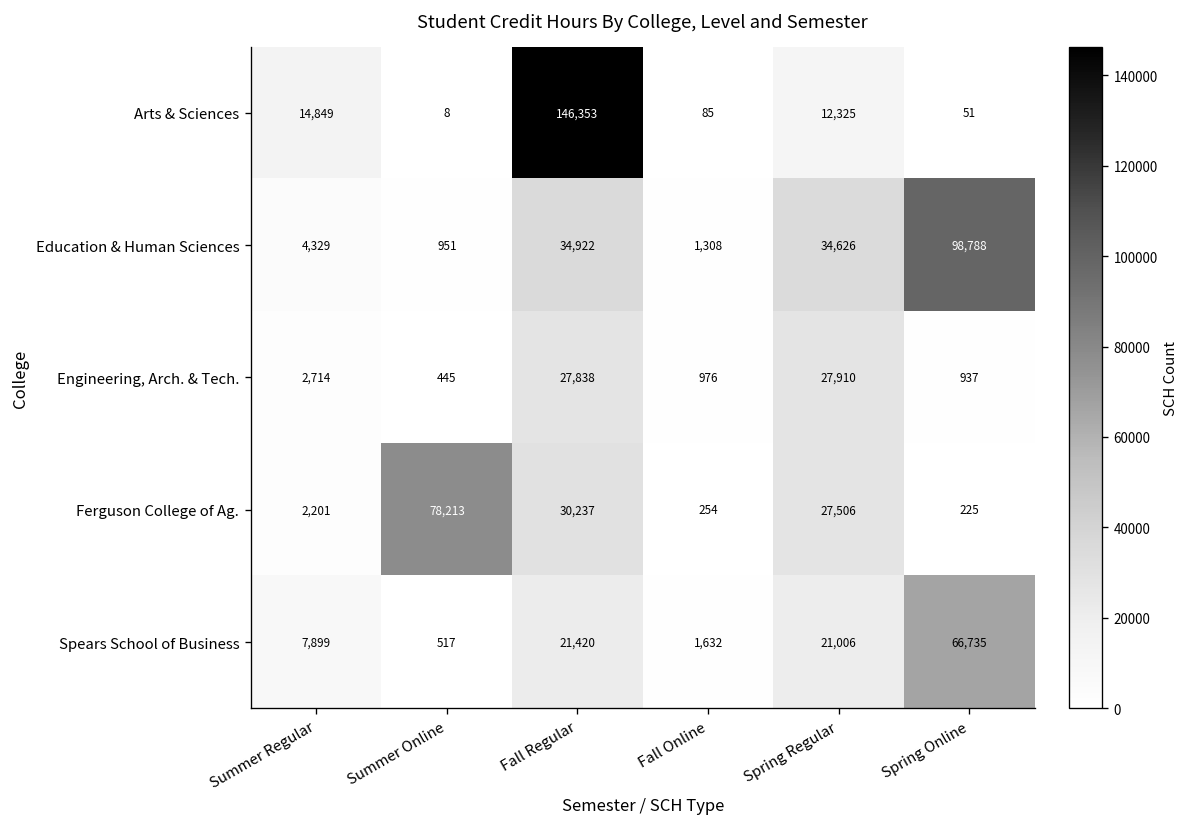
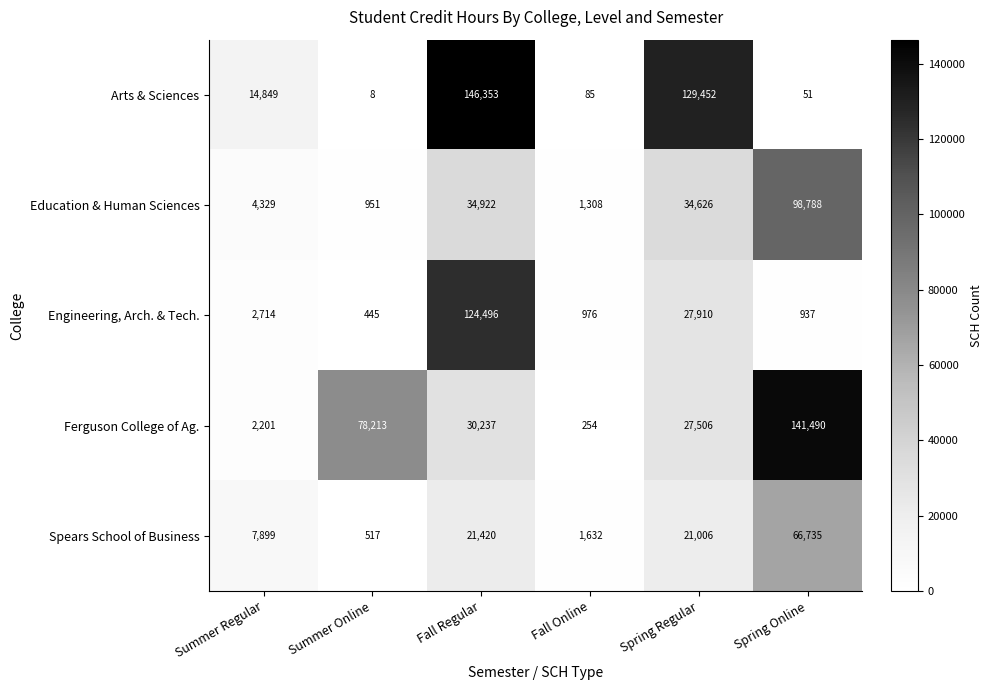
Arts & Sciences, Spring Regular: 12,325 -> 129,452
Engineering, Arch. & Tech., Fall Regular: 27,838 -> 124,496
Ferguson College of Ag., Spring Online: 225 -> 141,490
